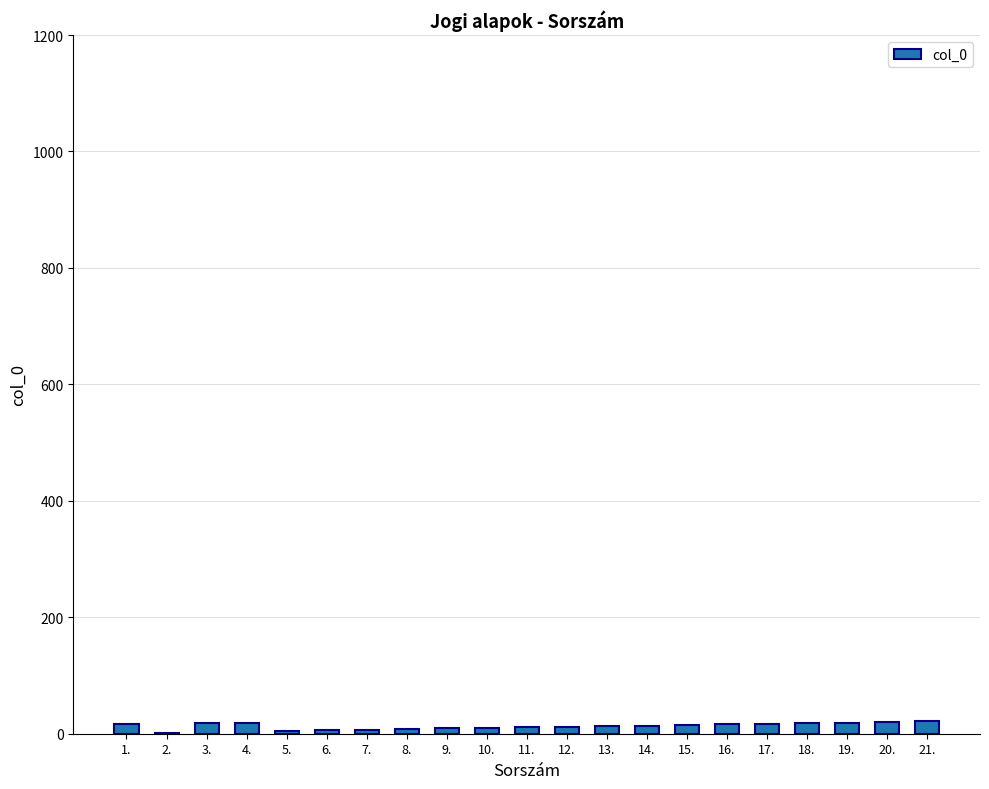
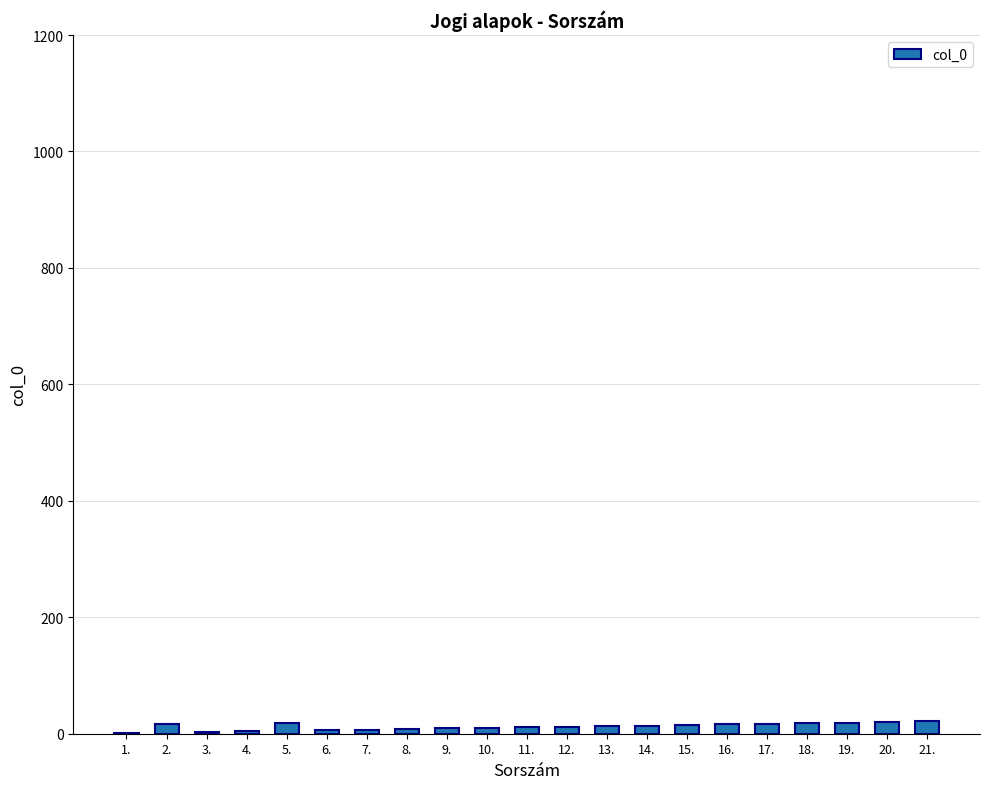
1.: 20 -> 0
2.: 0 -> 20
3.: 20 -> 0
4.: 20 -> 0
5.: 10 -> 20
